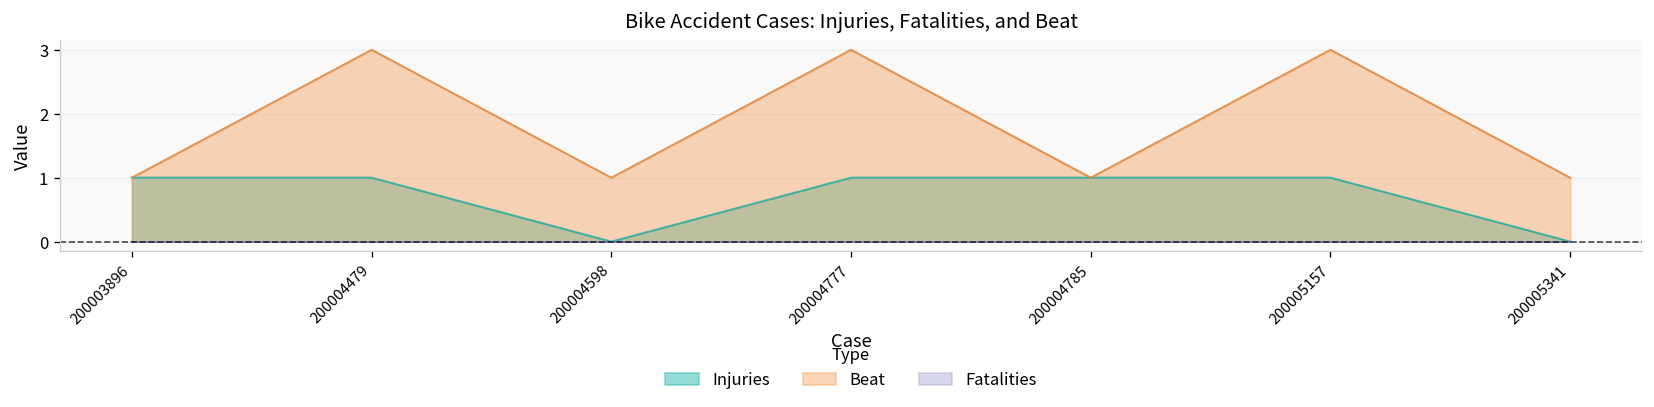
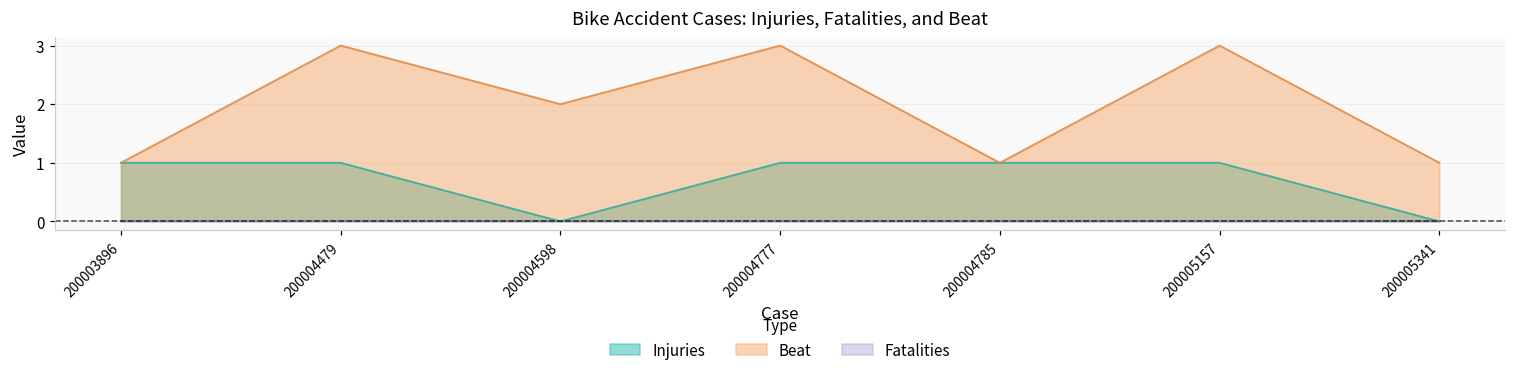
Beat, 200004598: 1 -> 2
